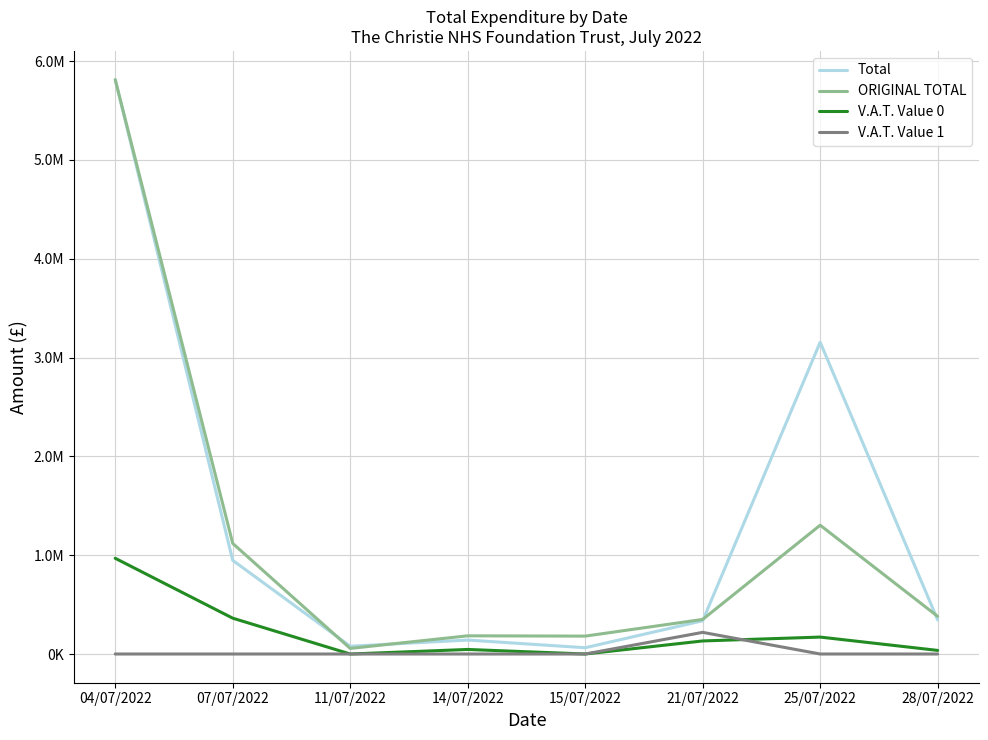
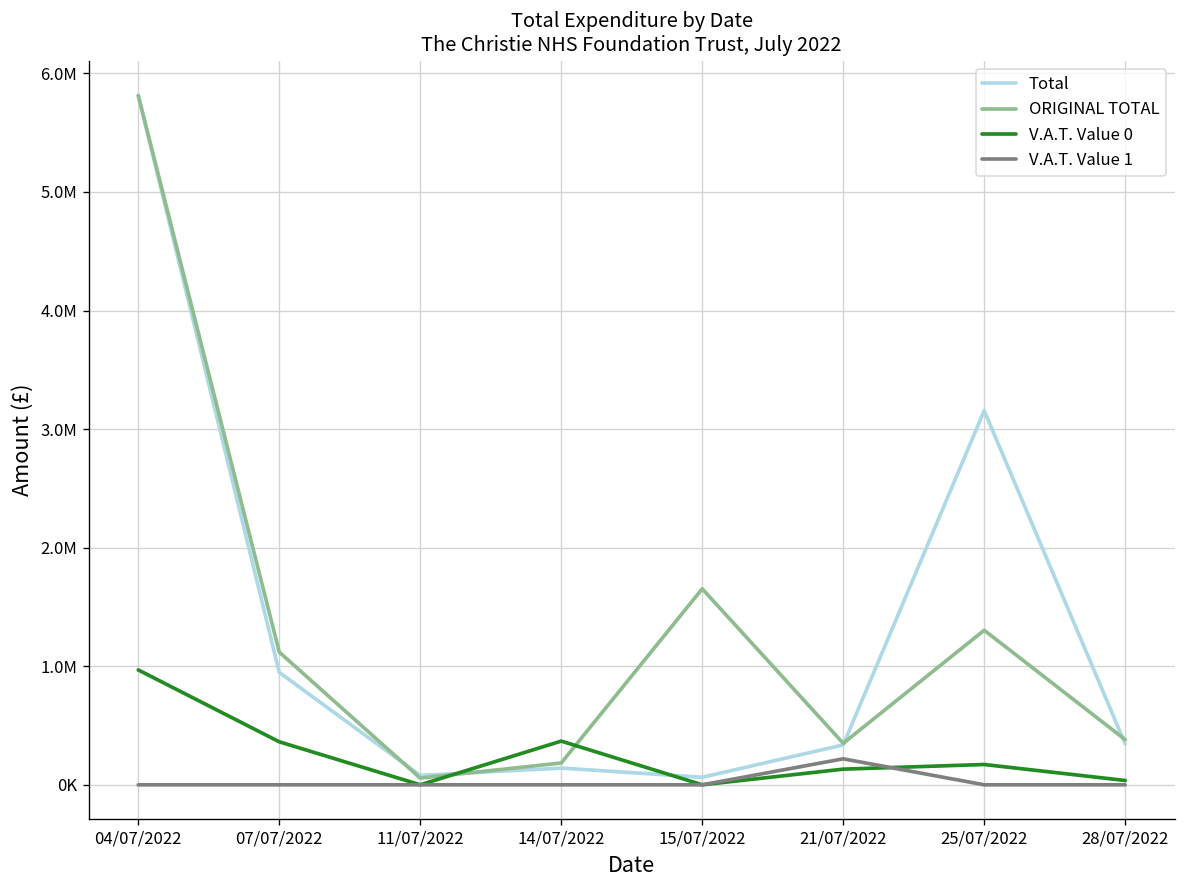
V.A.T. Value 0, 14/07/2022: 0 -> 400000
ORIGINAL TOTAL, 15/07/2022: 200000 -> 1700000
